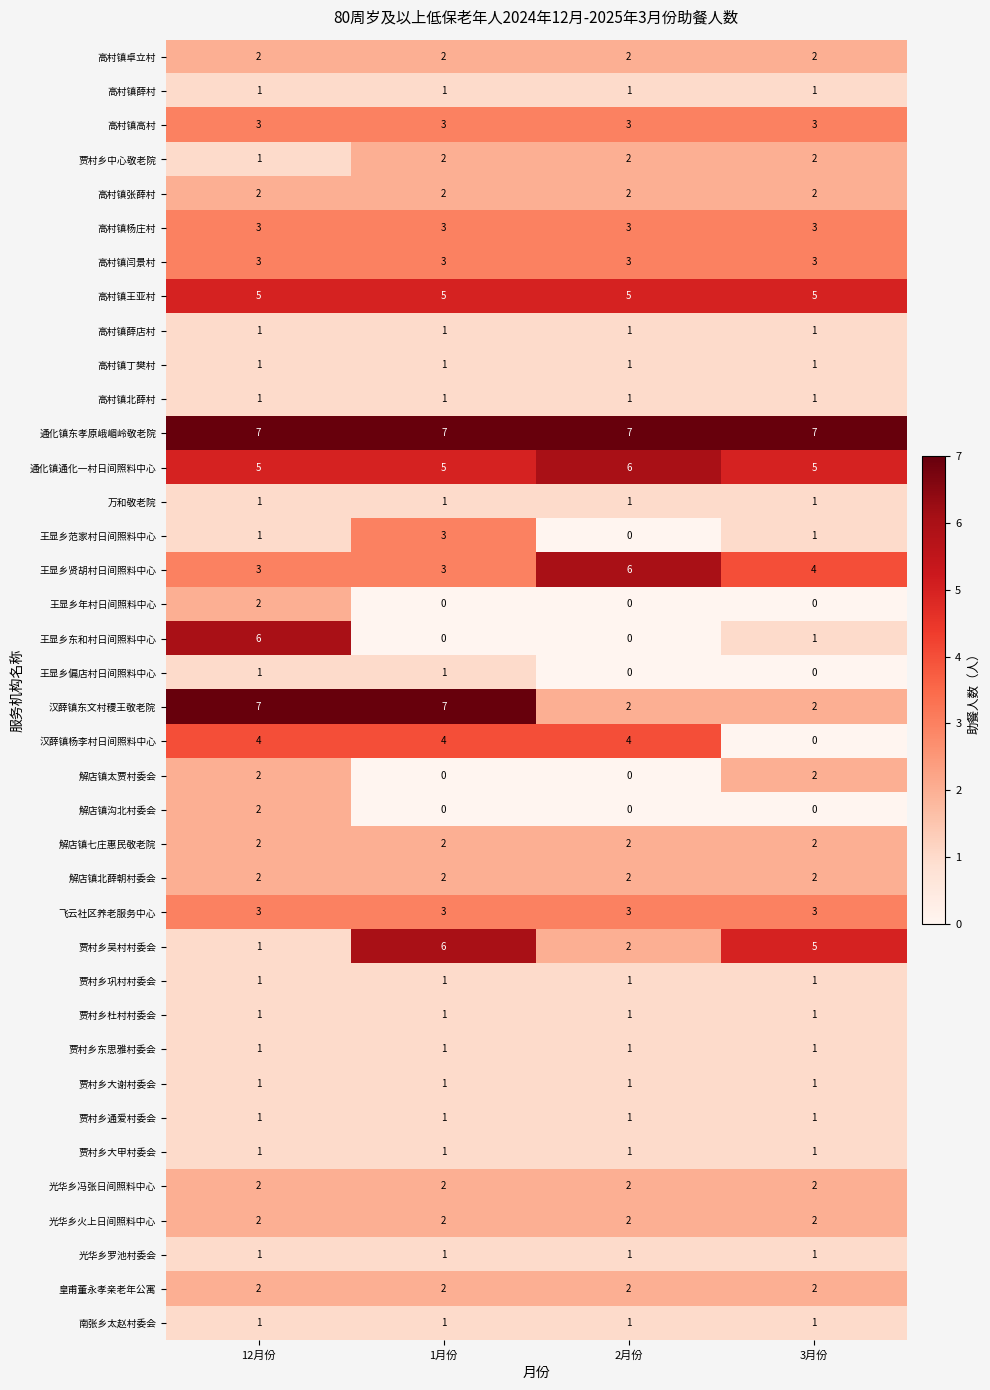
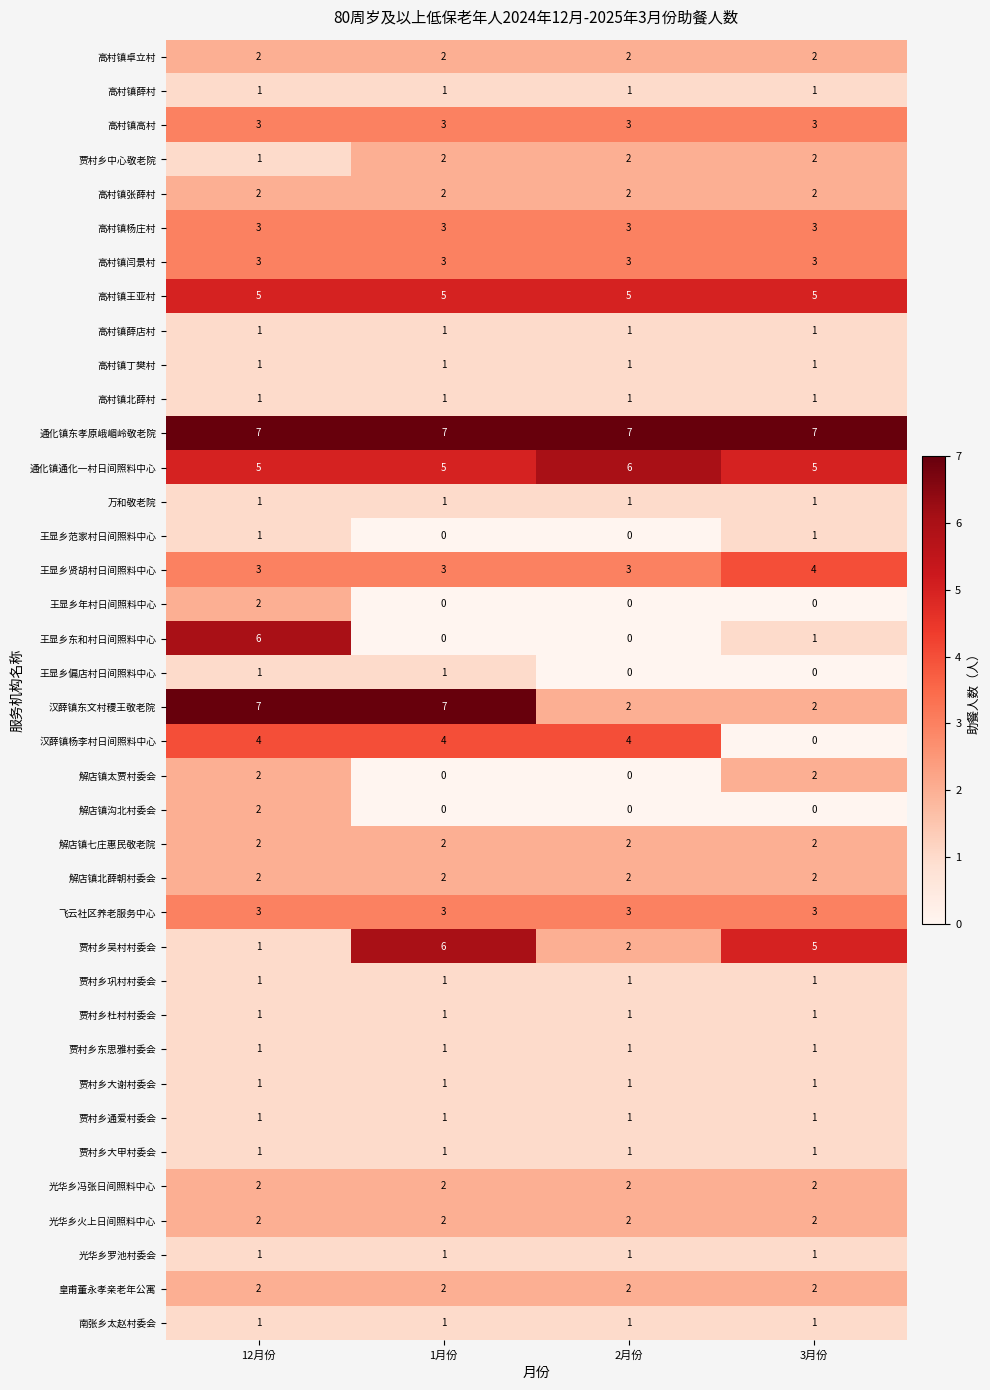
王显乡范家村日间照料中心, 1月份: 3 -> 0
王显乡贤胡村日间照料中心, 2月份: 6 -> 3
